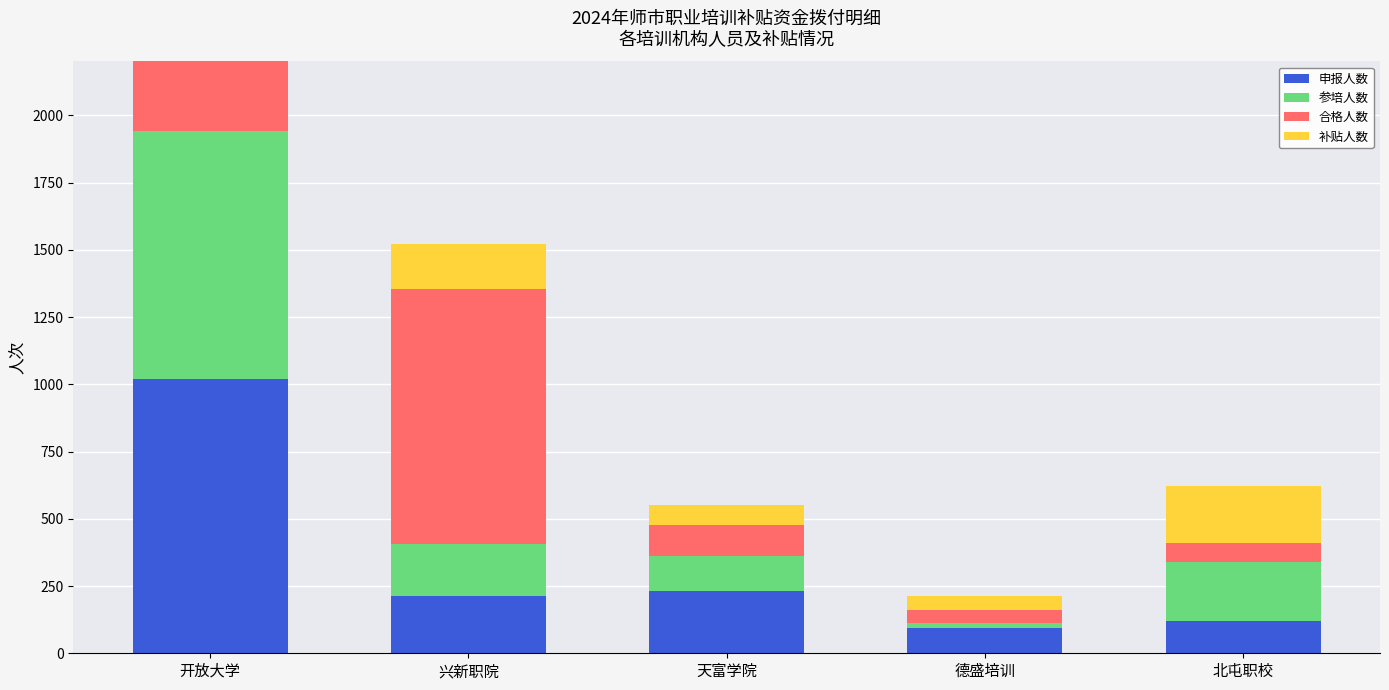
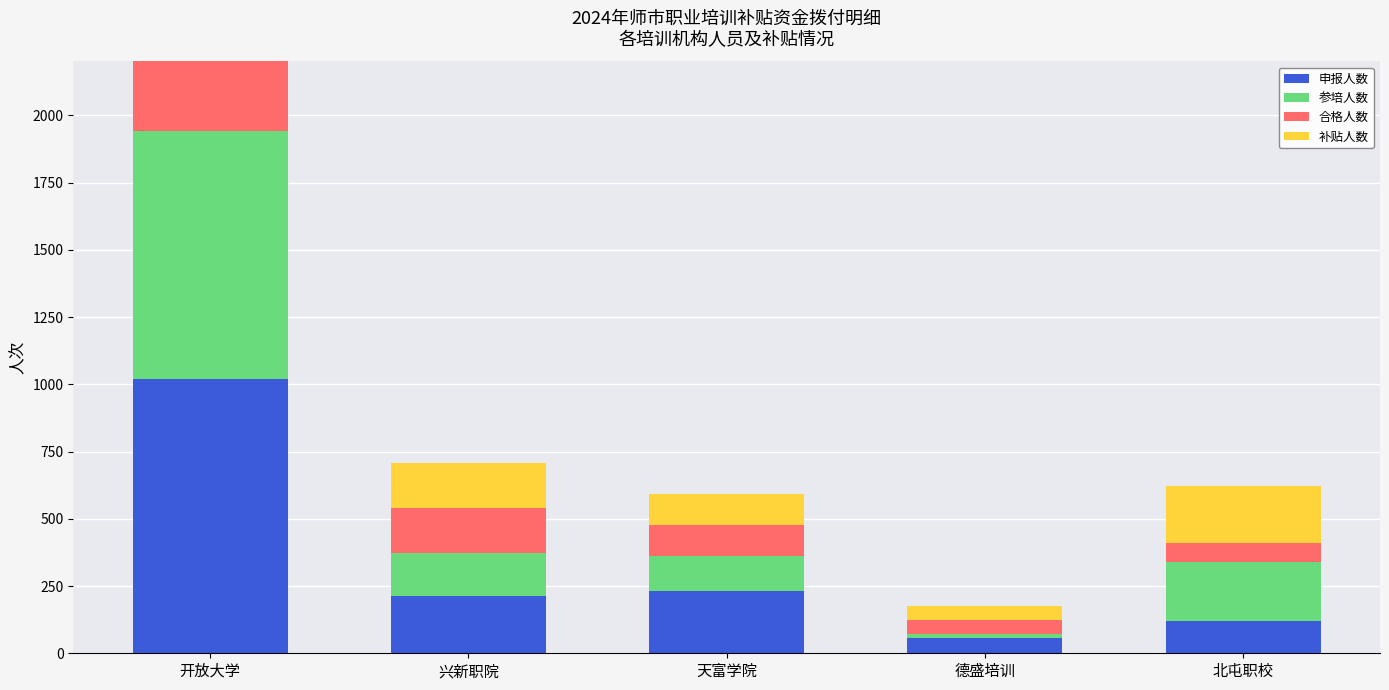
参培人数, 兴新职院: 190 -> 160
合格人数, 兴新职院: 950 -> 170
补贴人数, 天富学院: 80 -> 120
申报人数, 德盛培训: 100 -> 60
